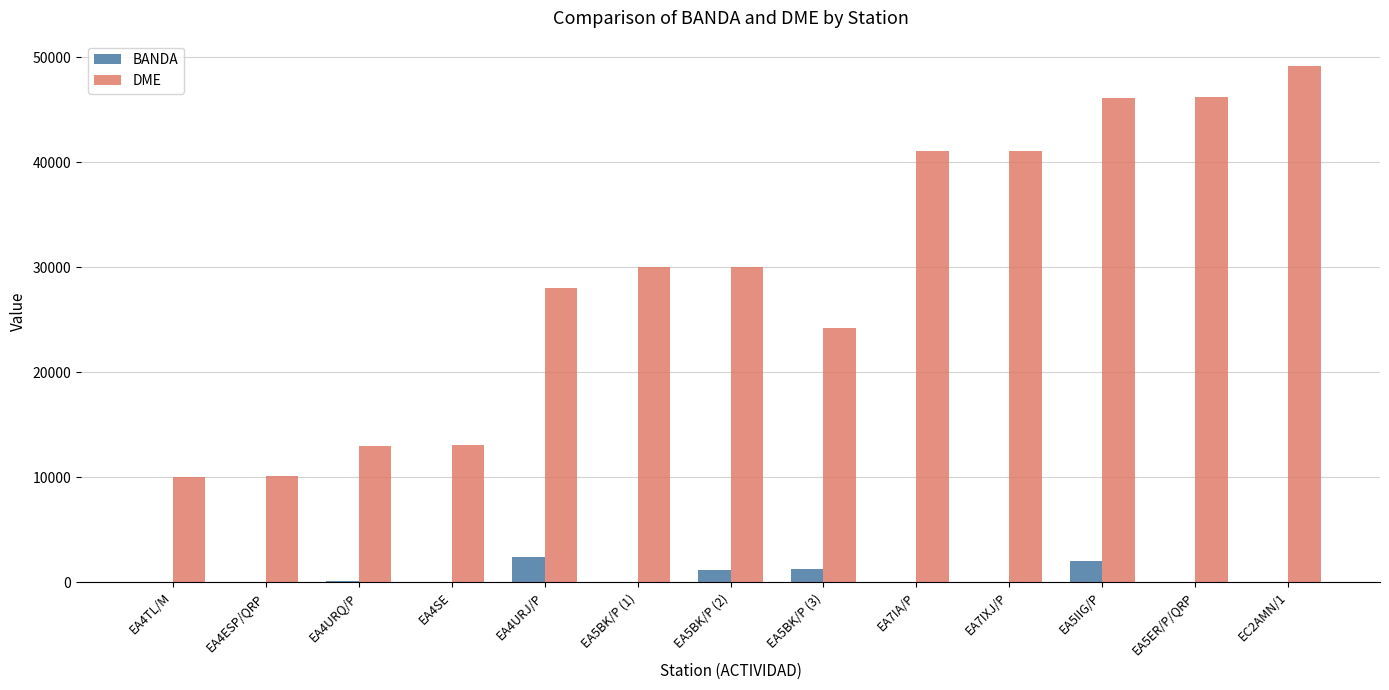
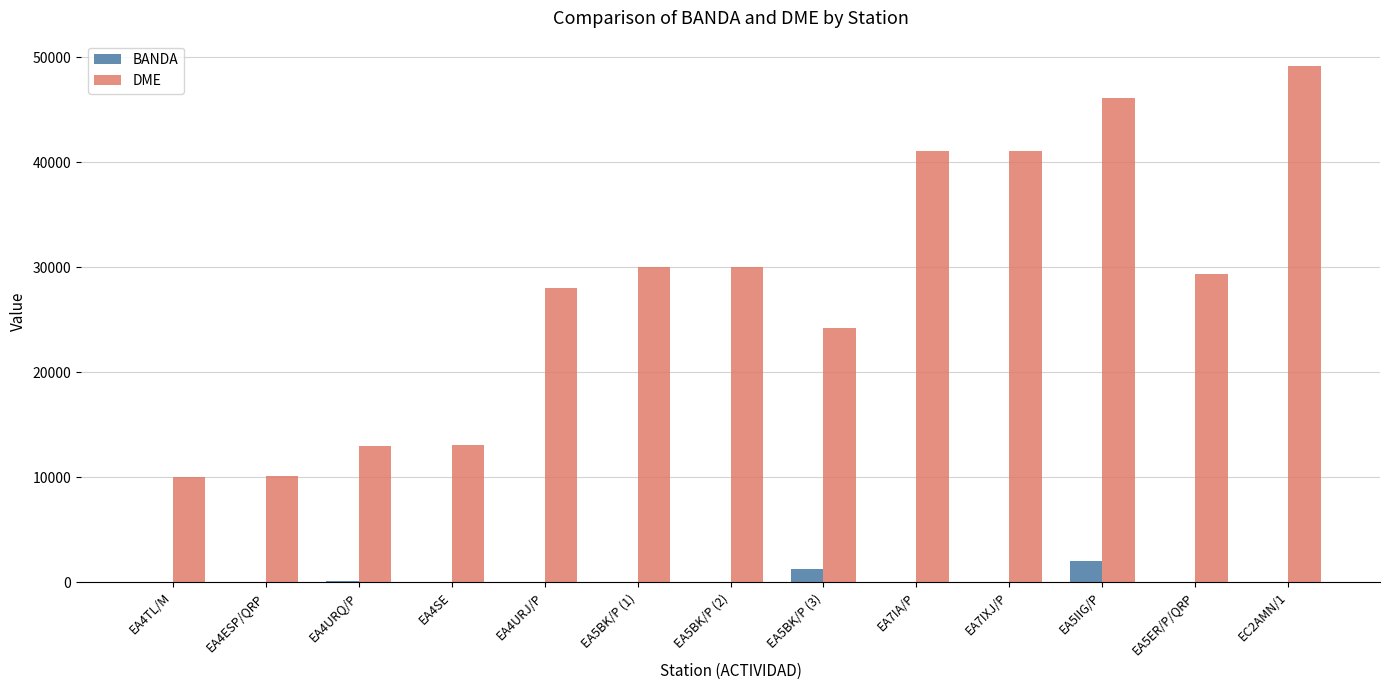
BANDA, EA4URJ/P: 2400 -> 0
BANDA, EA5BK/P (2): 1100 -> 0
DME, EA5ER/P/QRP: 46200 -> 29300
